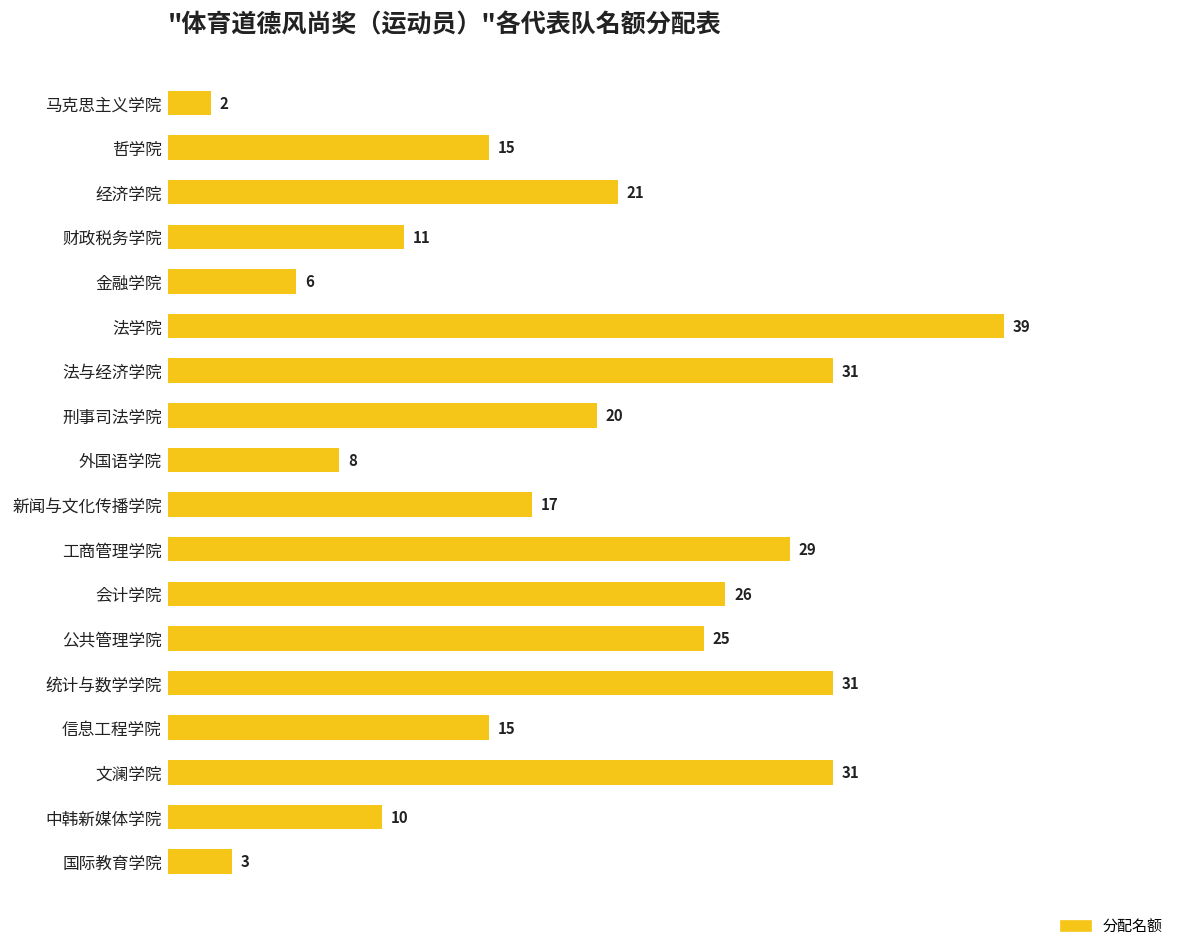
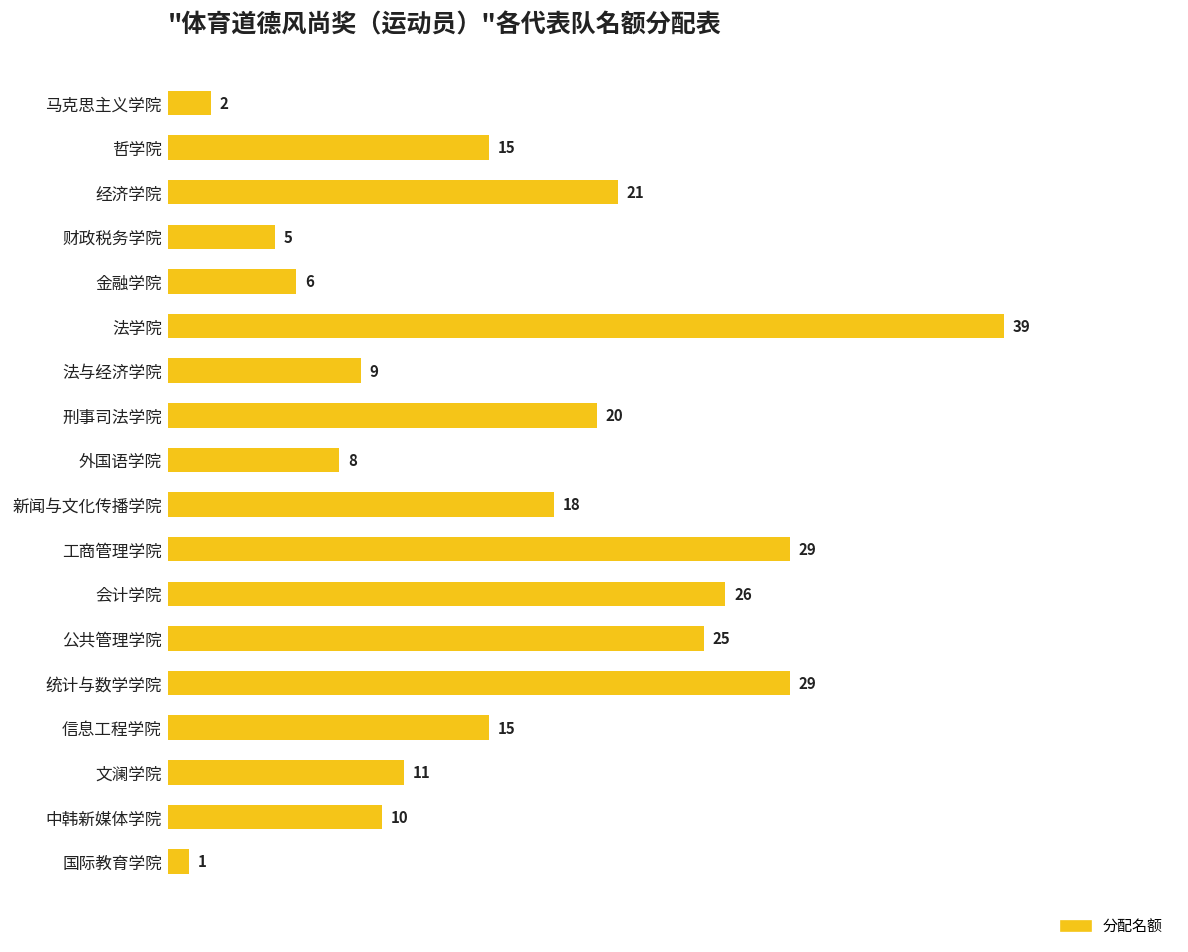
财政税务学院: 11 -> 5
法与经济学院: 31 -> 9
新闻与文化传播学院: 17 -> 18
统计与数学学院: 31 -> 29
文澜学院: 31 -> 11
国际教育学院: 3 -> 1
